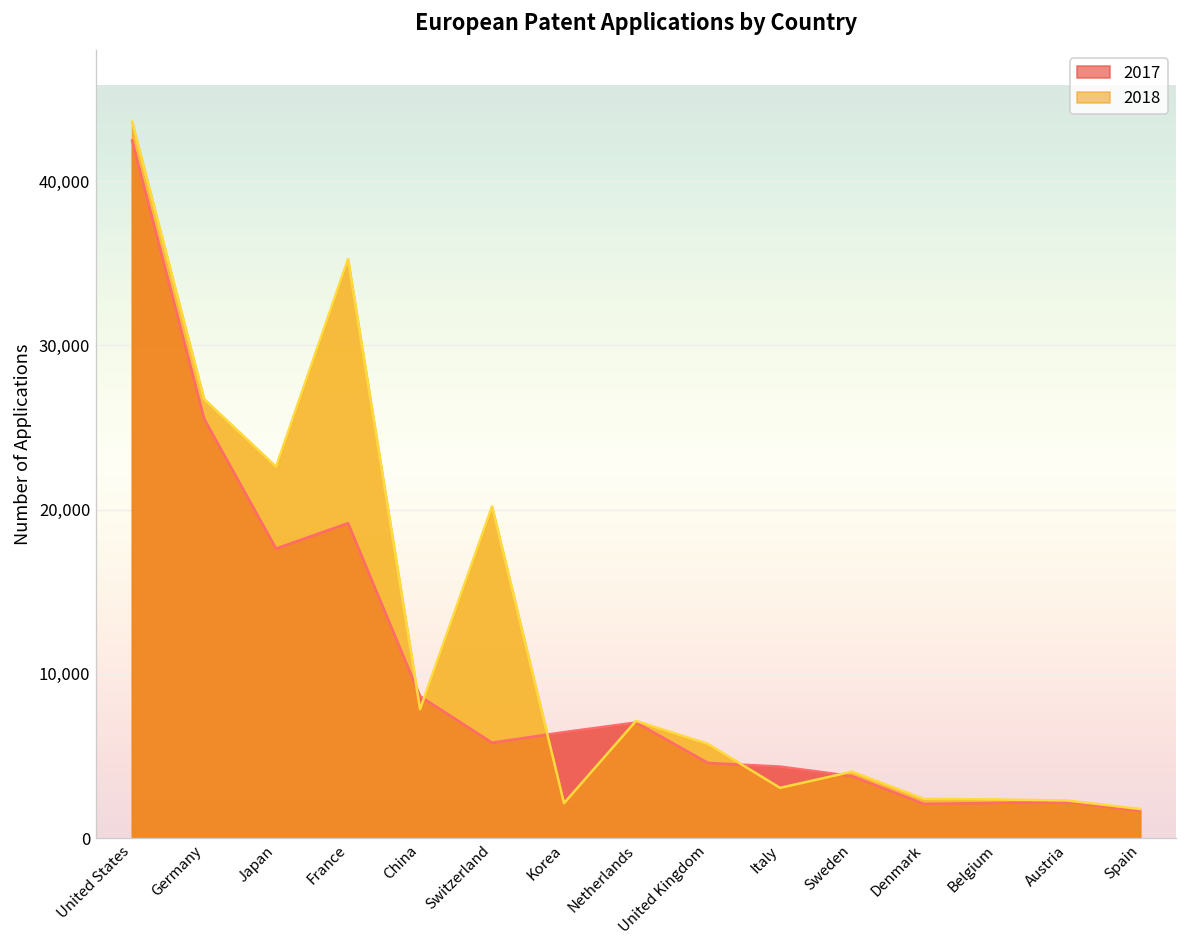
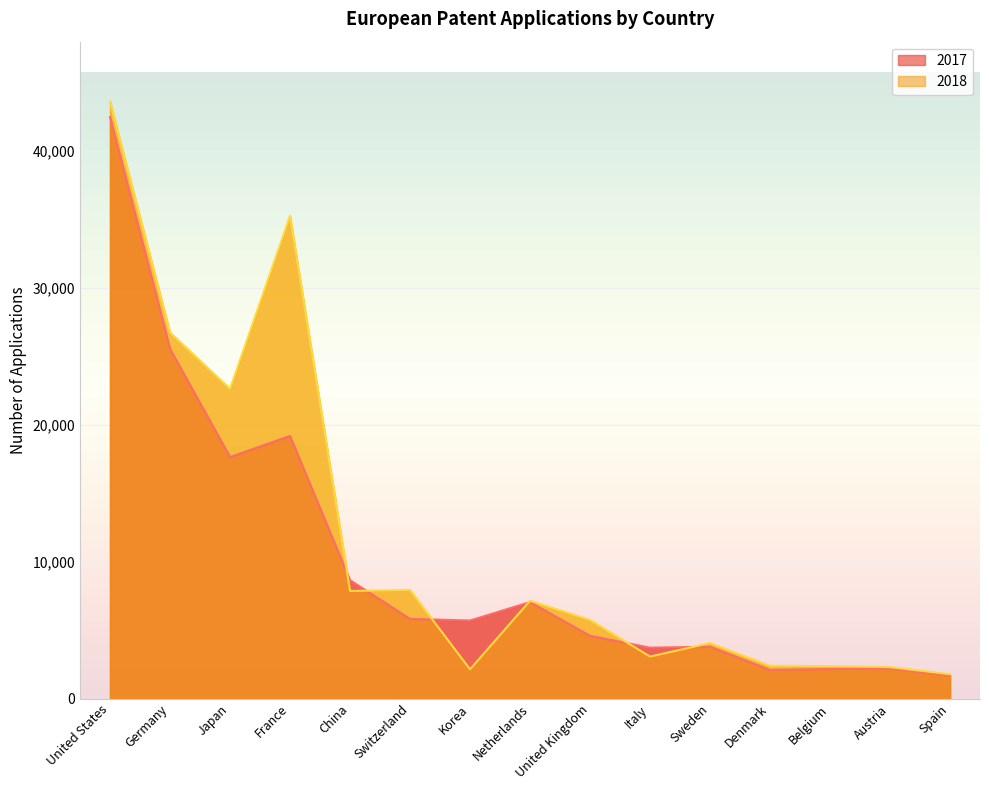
2018, Switzerland: 20,200 -> 7,900
2017, Korea: 6,500 -> 5,700
2017, Italy: 4,400 -> 3,700
